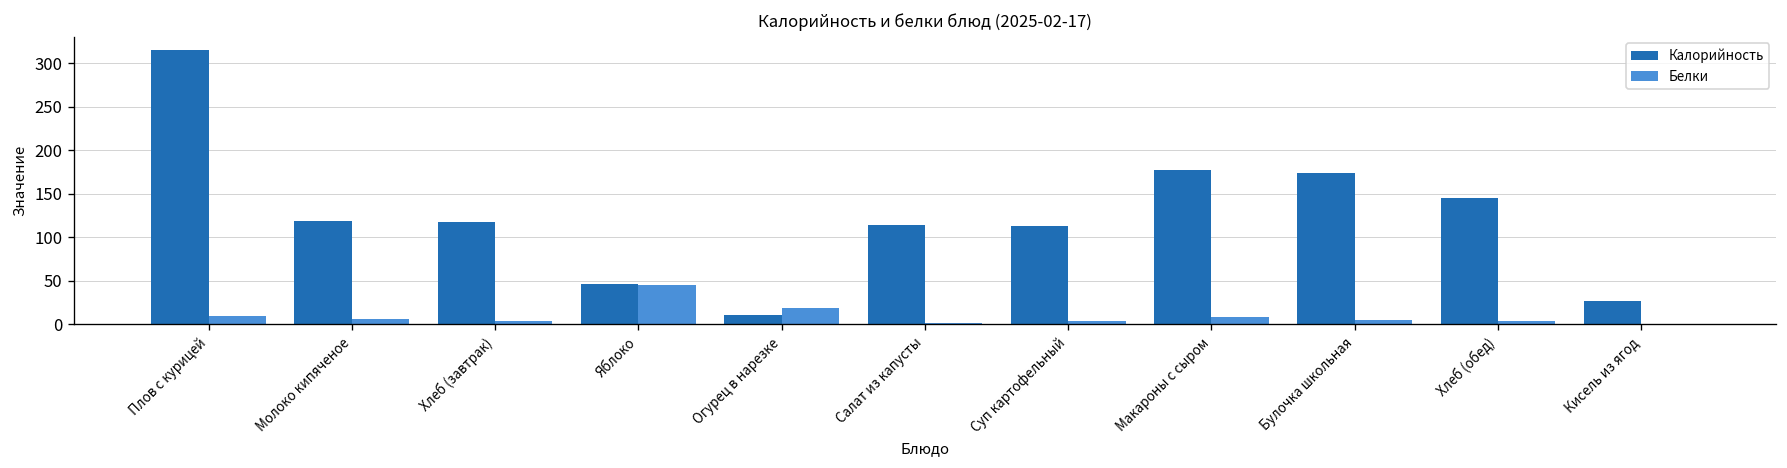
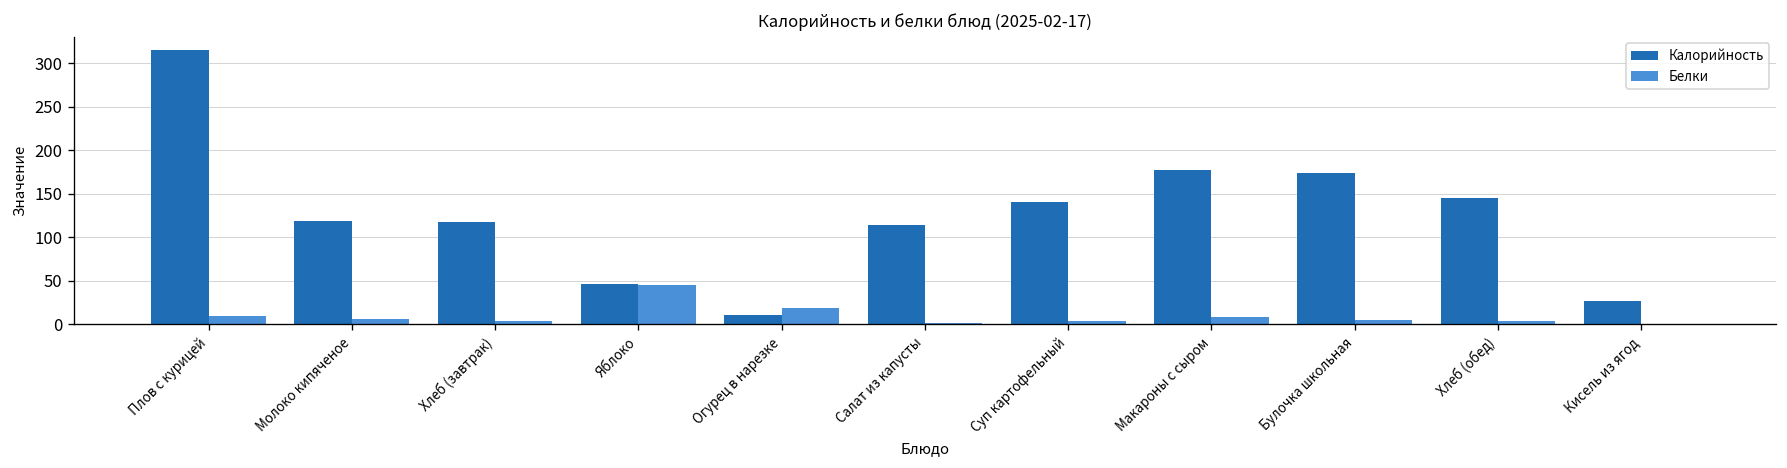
Калорийность, Суп картофельный: 110 -> 140
